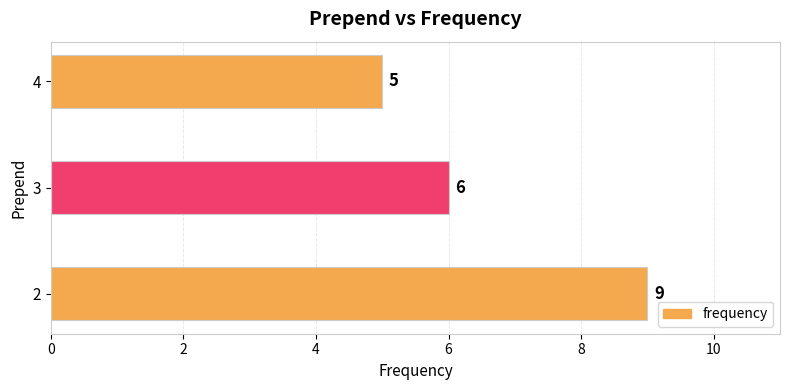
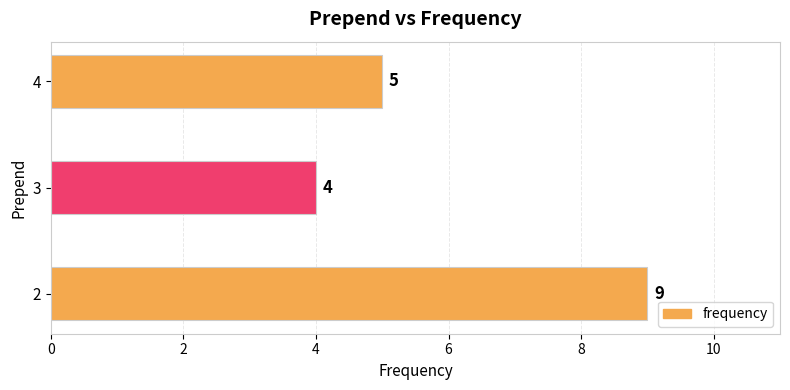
3: 6 -> 4
